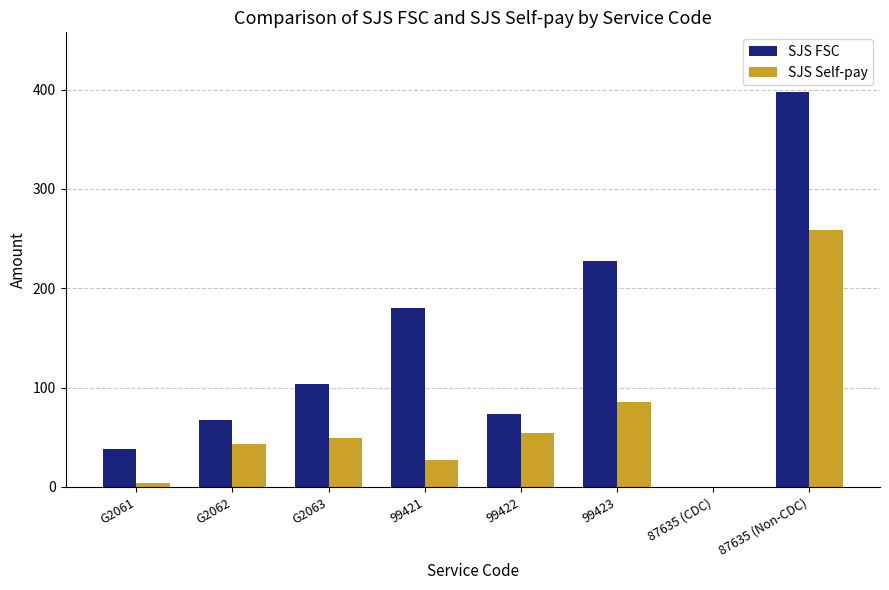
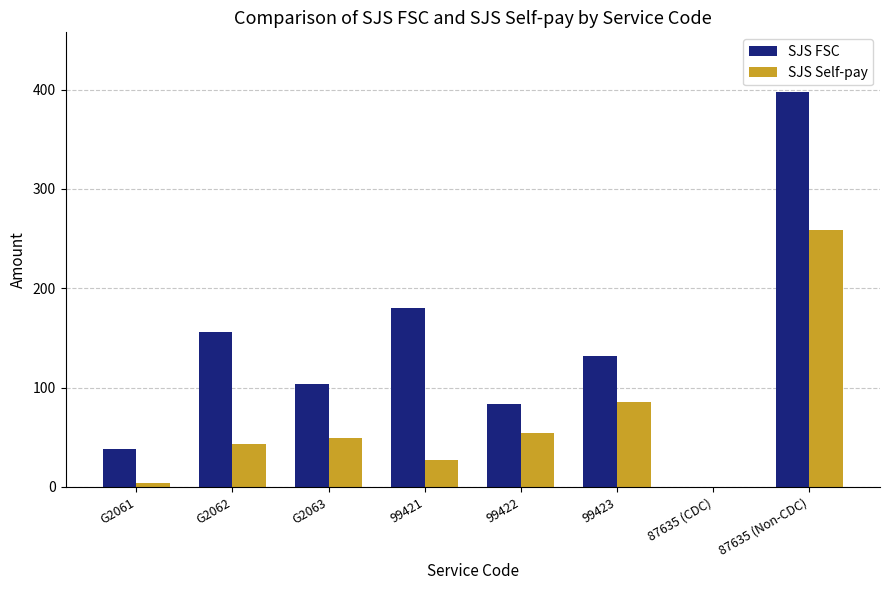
SJS FSC, G2062: 70 -> 160
SJS FSC, 99422: 70 -> 80
SJS FSC, 99423: 230 -> 130
